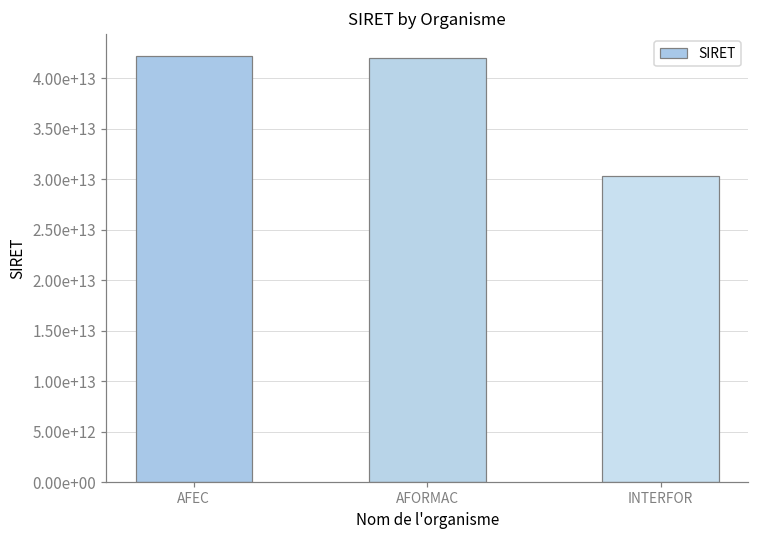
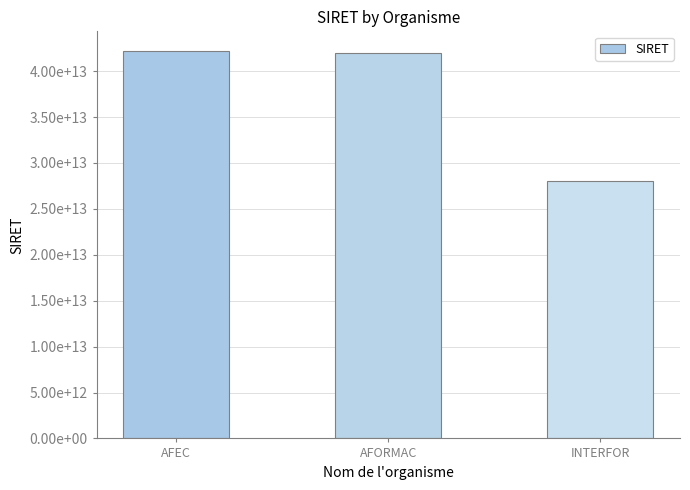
INTERFOR: 30000000000000 -> 28000000000000
